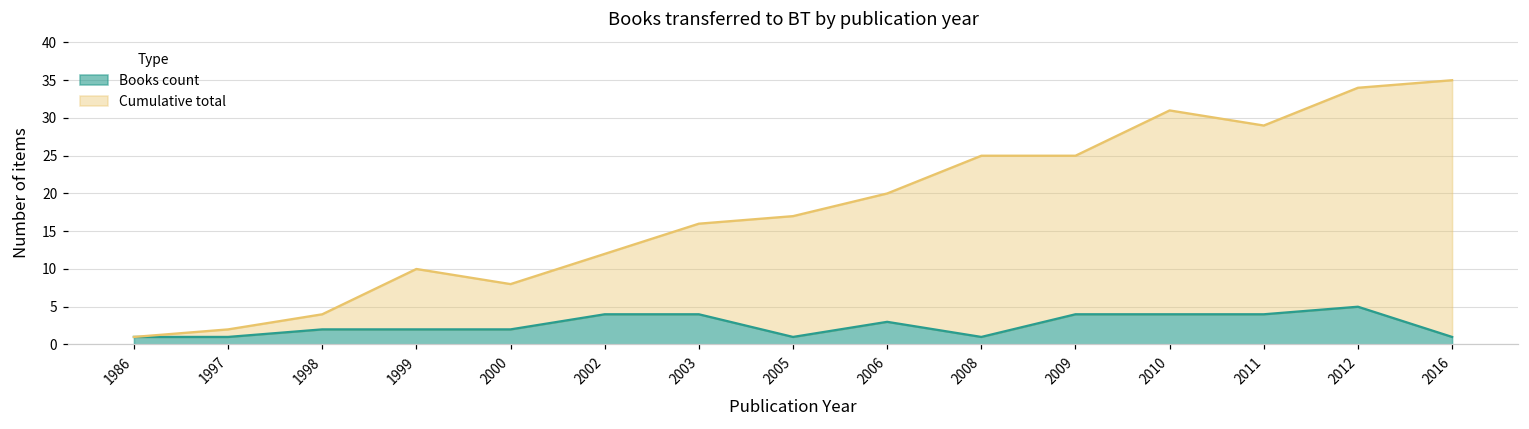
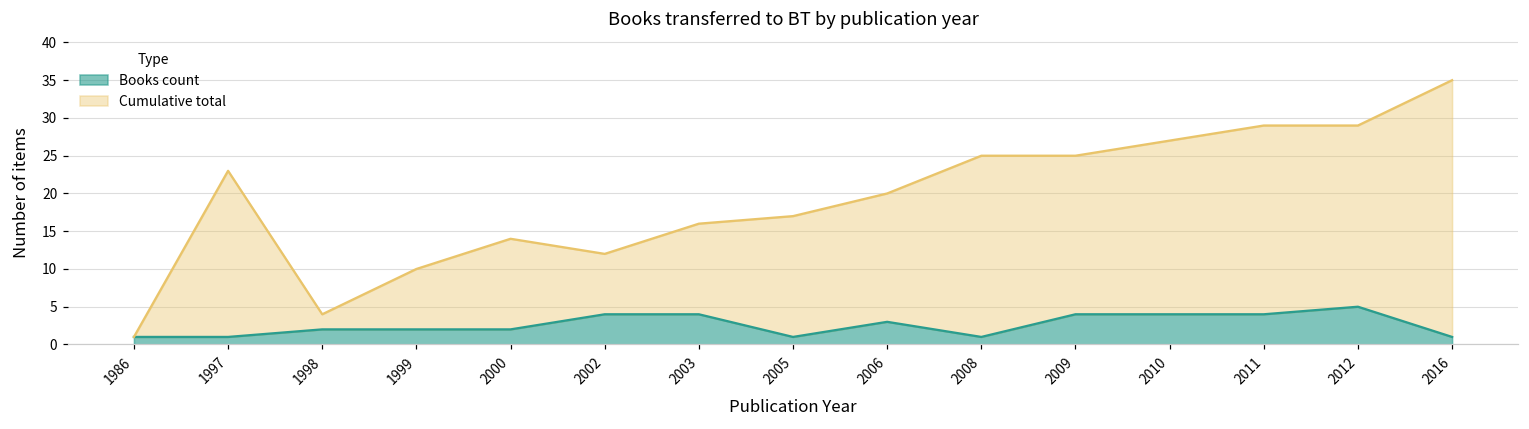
Cumulative total, 1997: 2 -> 23
Cumulative total, 2000: 8 -> 14
Cumulative total, 2010: 31 -> 27
Cumulative total, 2012: 34 -> 29
